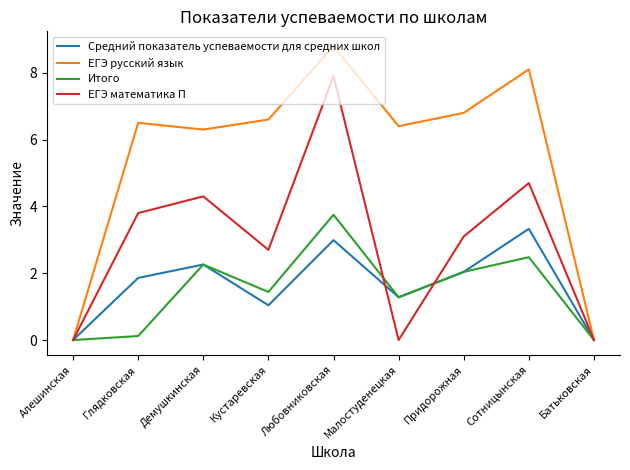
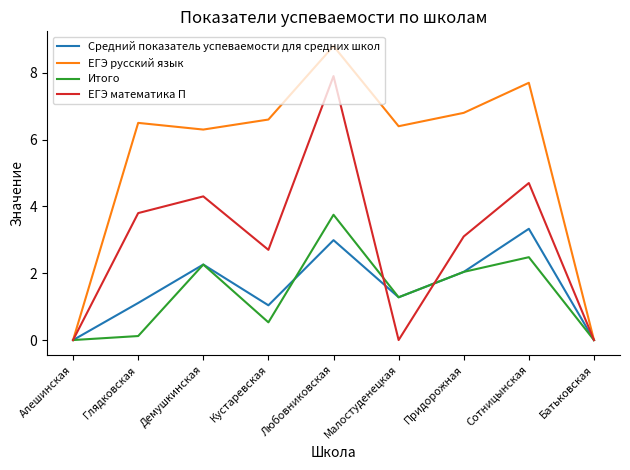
Средний показатель успеваемости для средних школ, Глядковская: 1.9 -> 1.1
Итого, Кустаревская: 1.4 -> 0.5
ЕГЭ русский язык, Сотницынская: 8.1 -> 7.7
